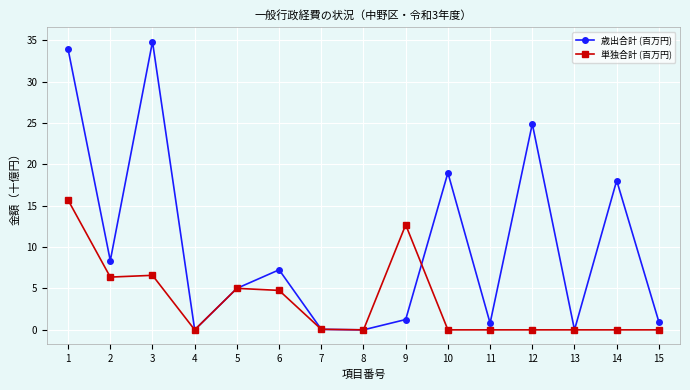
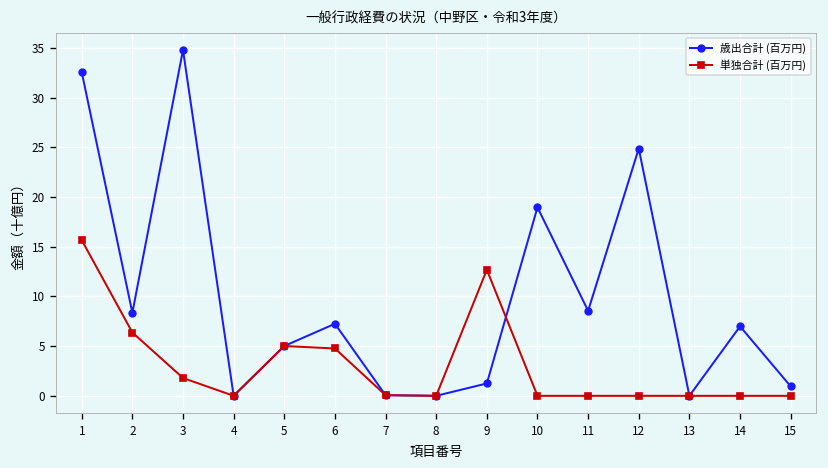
歳出合計 (百万円), 1: 34 -> 33
単独合計 (百万円), 3: 7 -> 2
歳出合計 (百万円), 11: 1 -> 9
歳出合計 (百万円), 14: 18 -> 7
